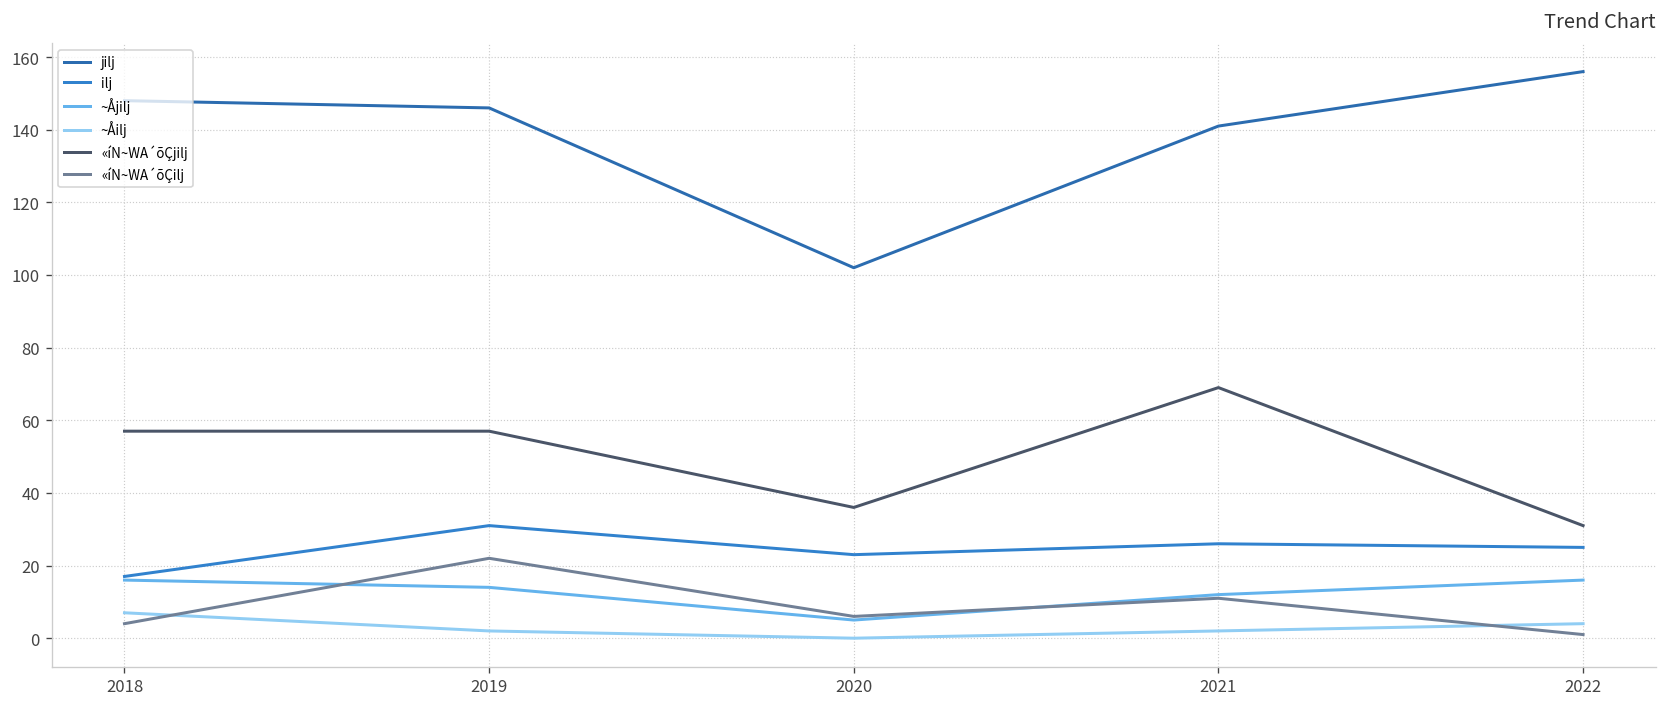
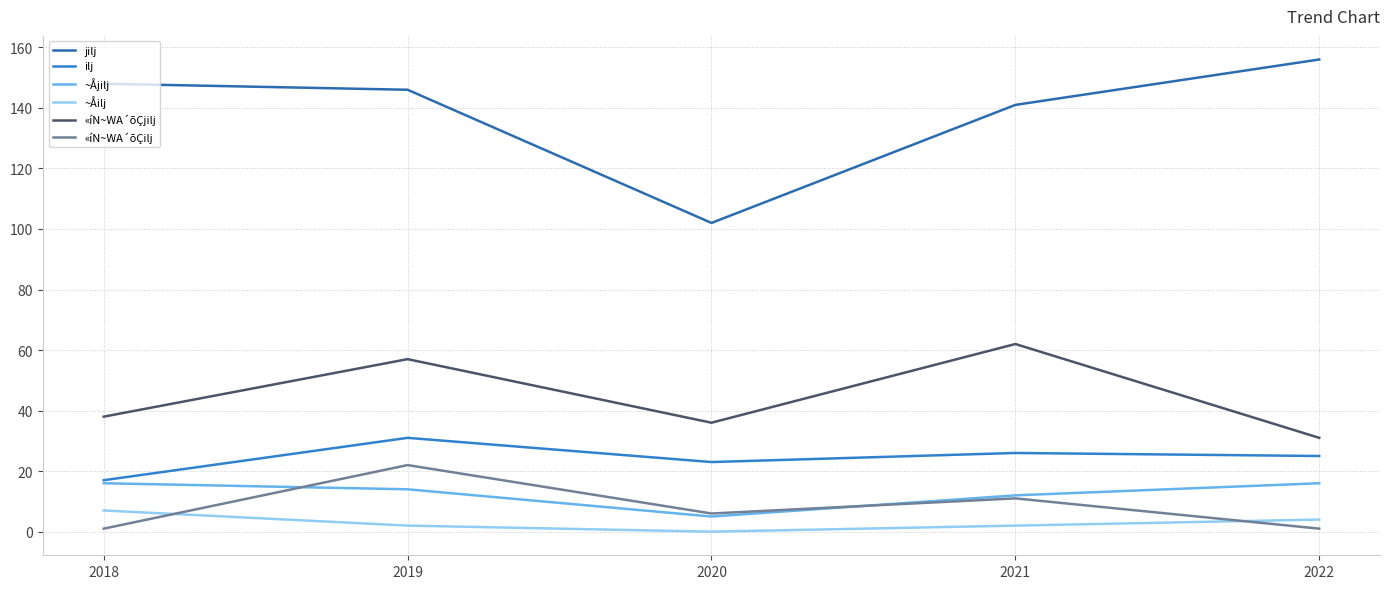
«íN~WA´õÇjilj, 2018: 57 -> 38
«íN~WA´õÇilj, 2018: 4 -> 1
«íN~WA´õÇjilj, 2021: 69 -> 62
